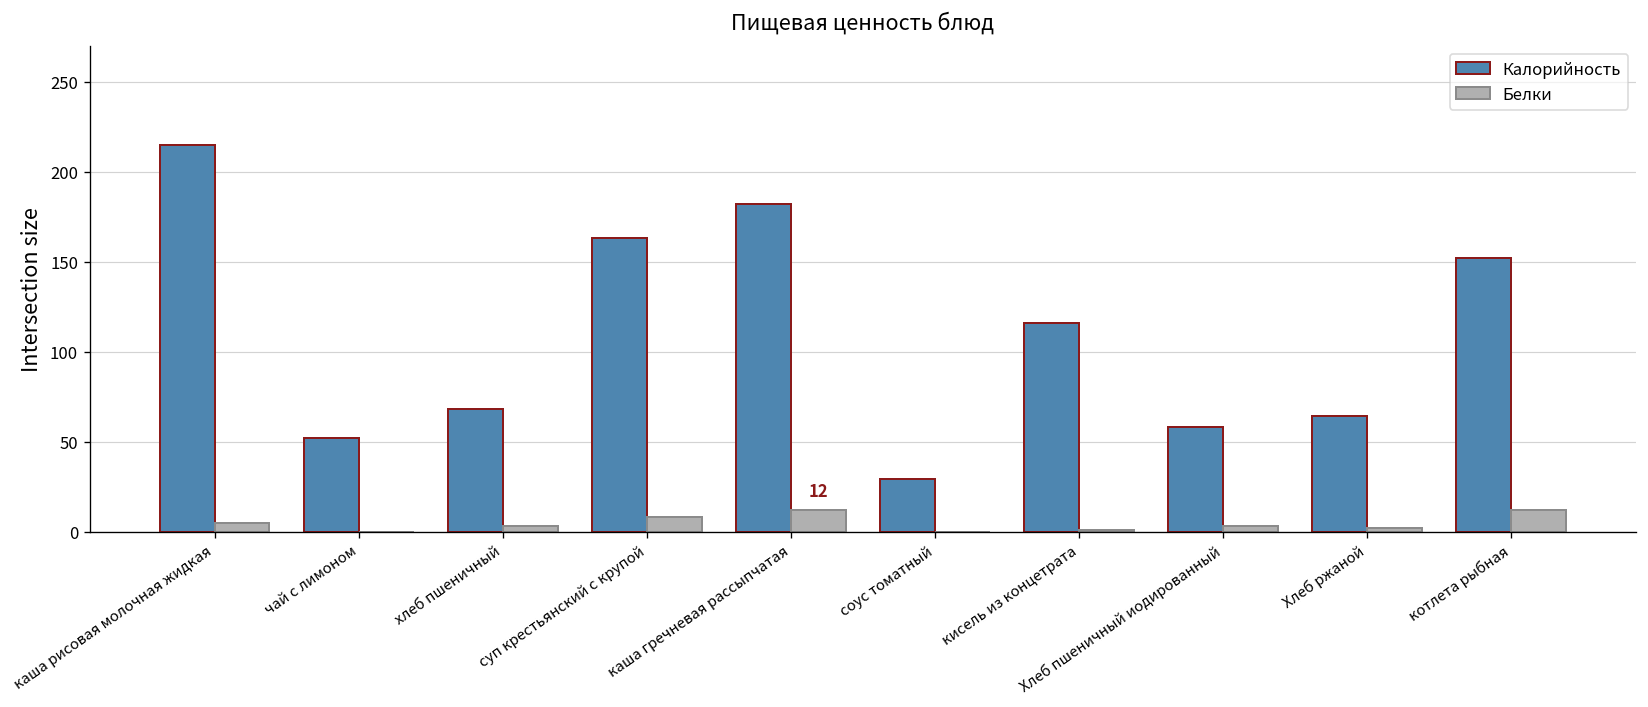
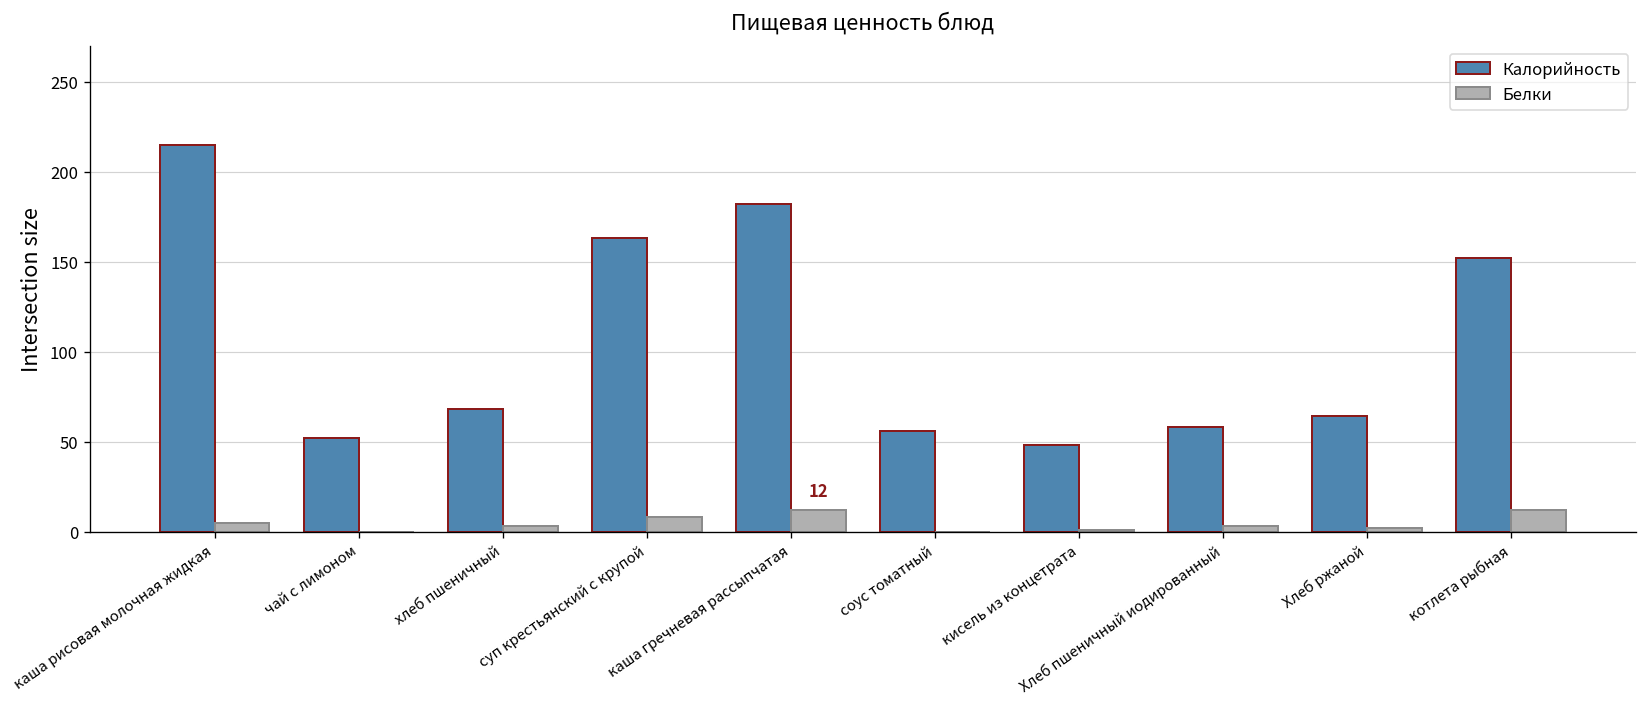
Калорийность, соус томатный: 29 -> 56
Калорийность, кисель из концетрата: 116 -> 48
